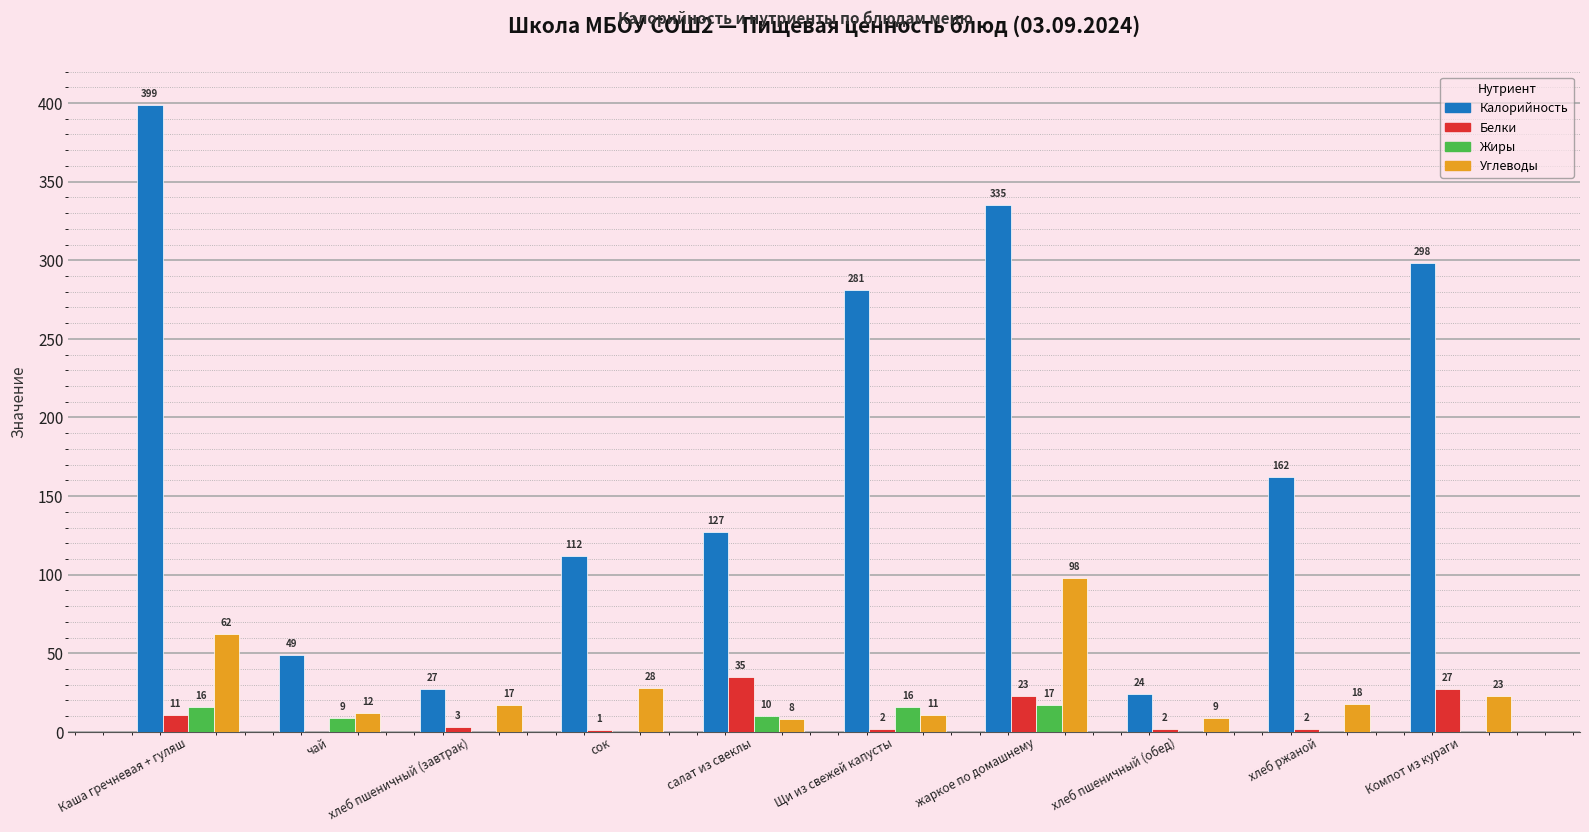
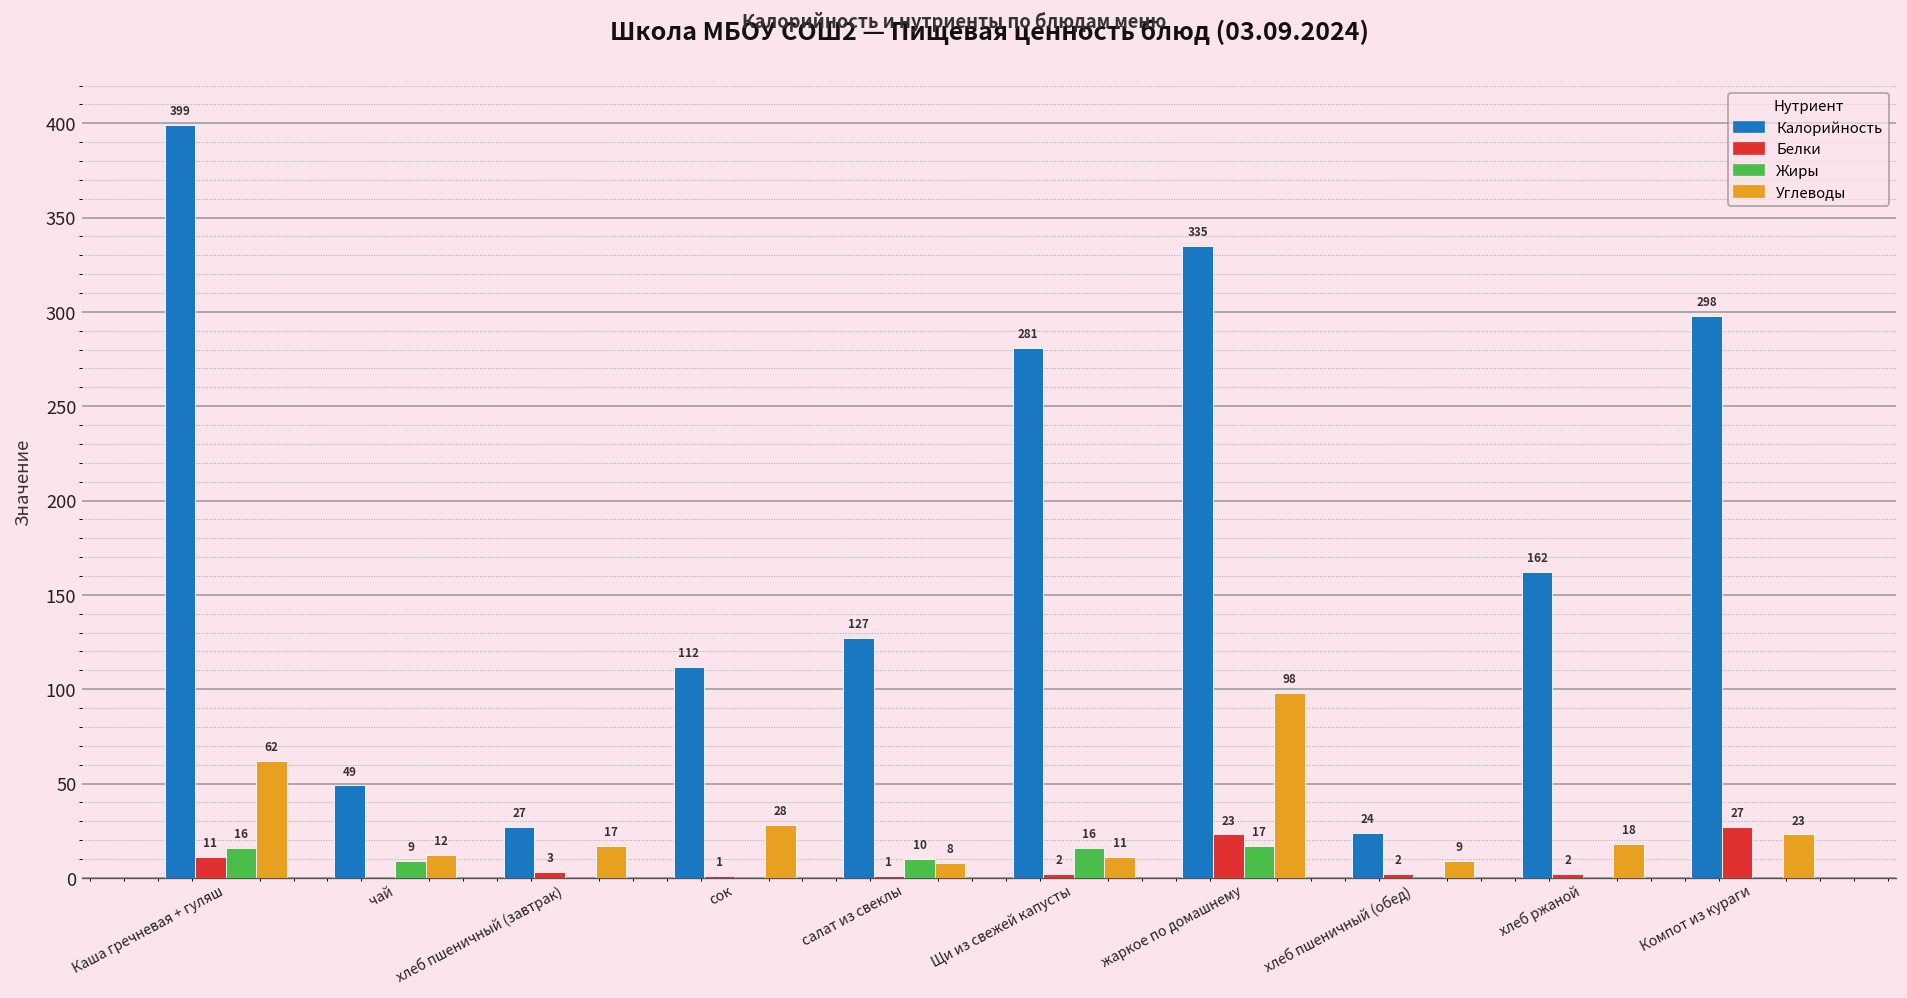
Белки, салат из свеклы: 35 -> 1
